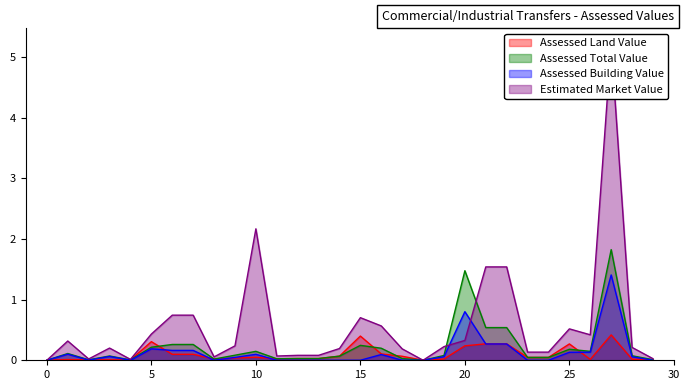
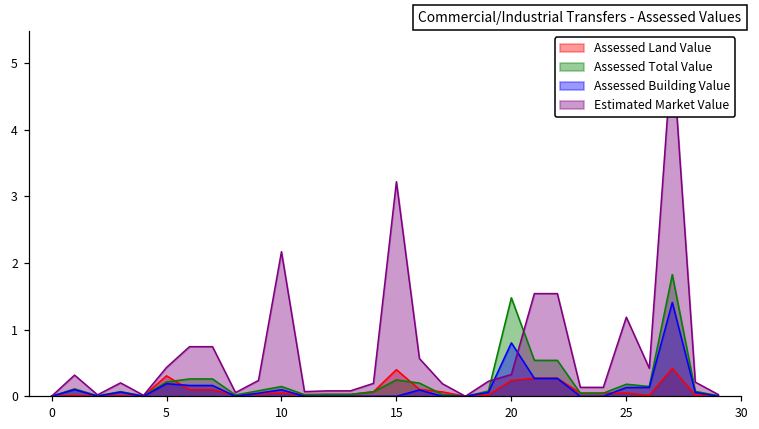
Estimated Market Value, 15: 0.7 -> 3.2
Assessed Land Value, 25: 0.3 -> 0.0
Estimated Market Value, 25: 0.5 -> 1.2
